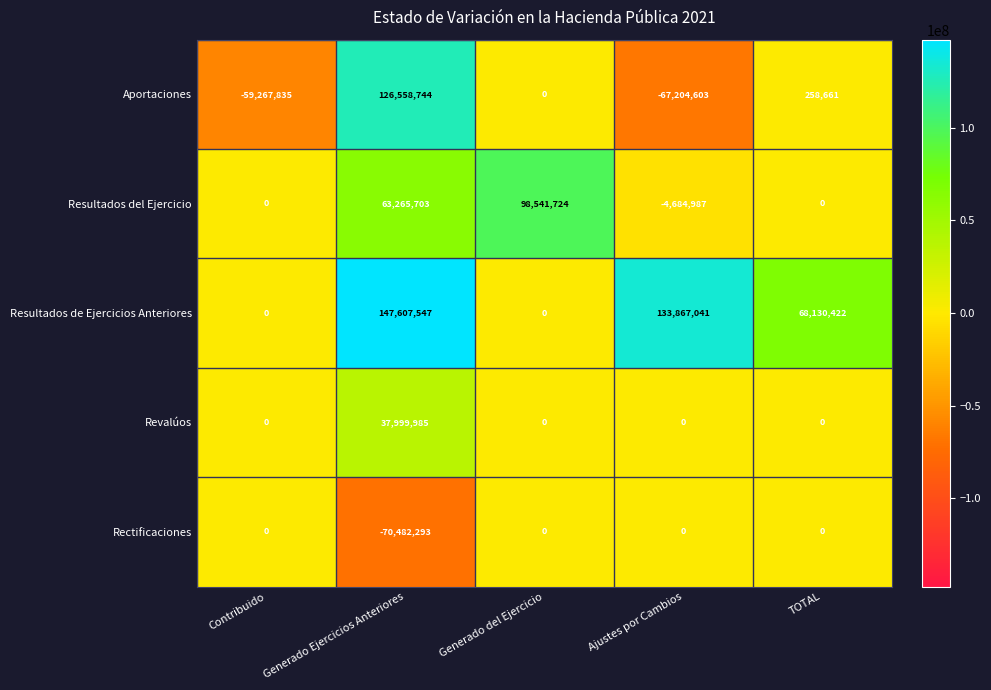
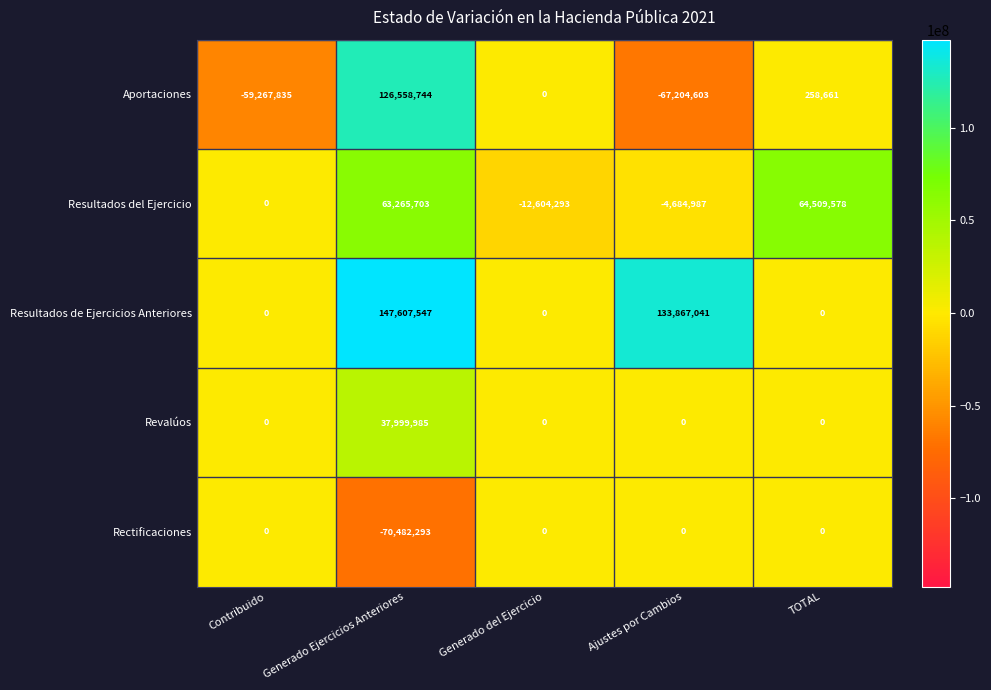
Resultados del Ejercicio, Generado del Ejercicio: 98,541,724 -> -12,604,293
Resultados del Ejercicio, TOTAL: 0 -> 64,509,578
Resultados de Ejercicios Anteriores, TOTAL: 68,130,422 -> 0
